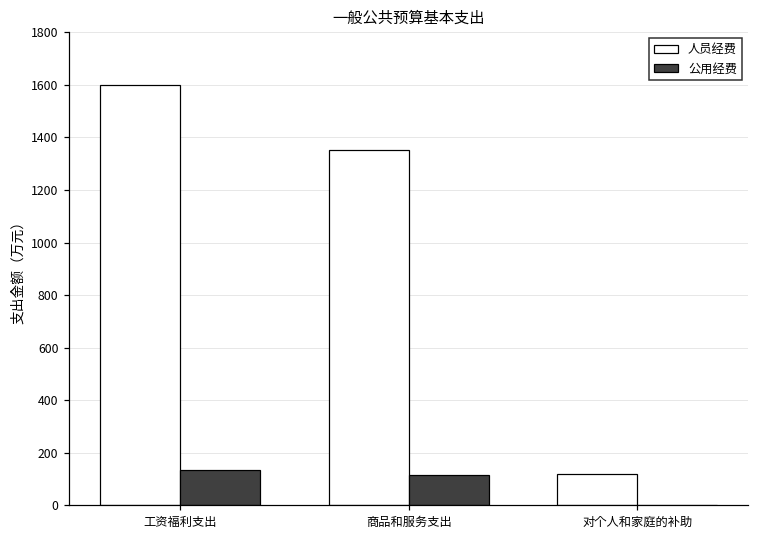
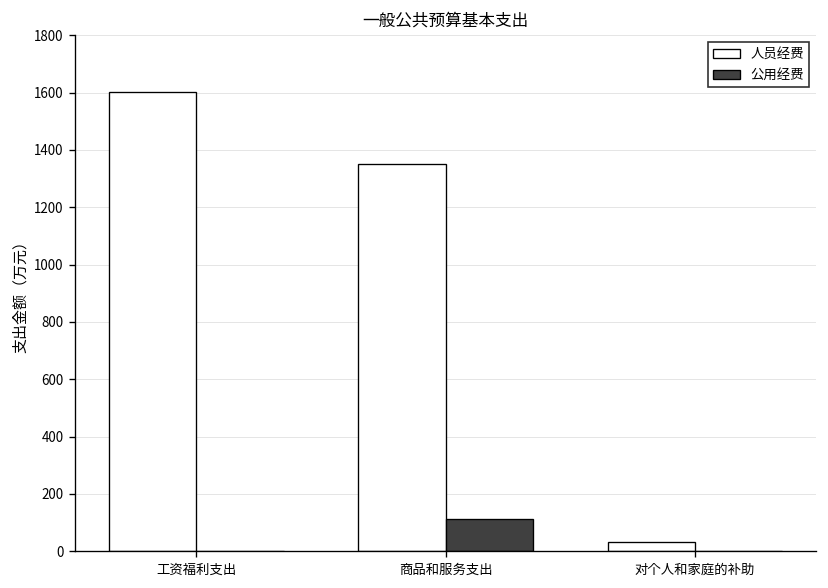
公用经费, 工资福利支出: 140 -> 0
人员经费, 对个人和家庭的补助: 120 -> 30
